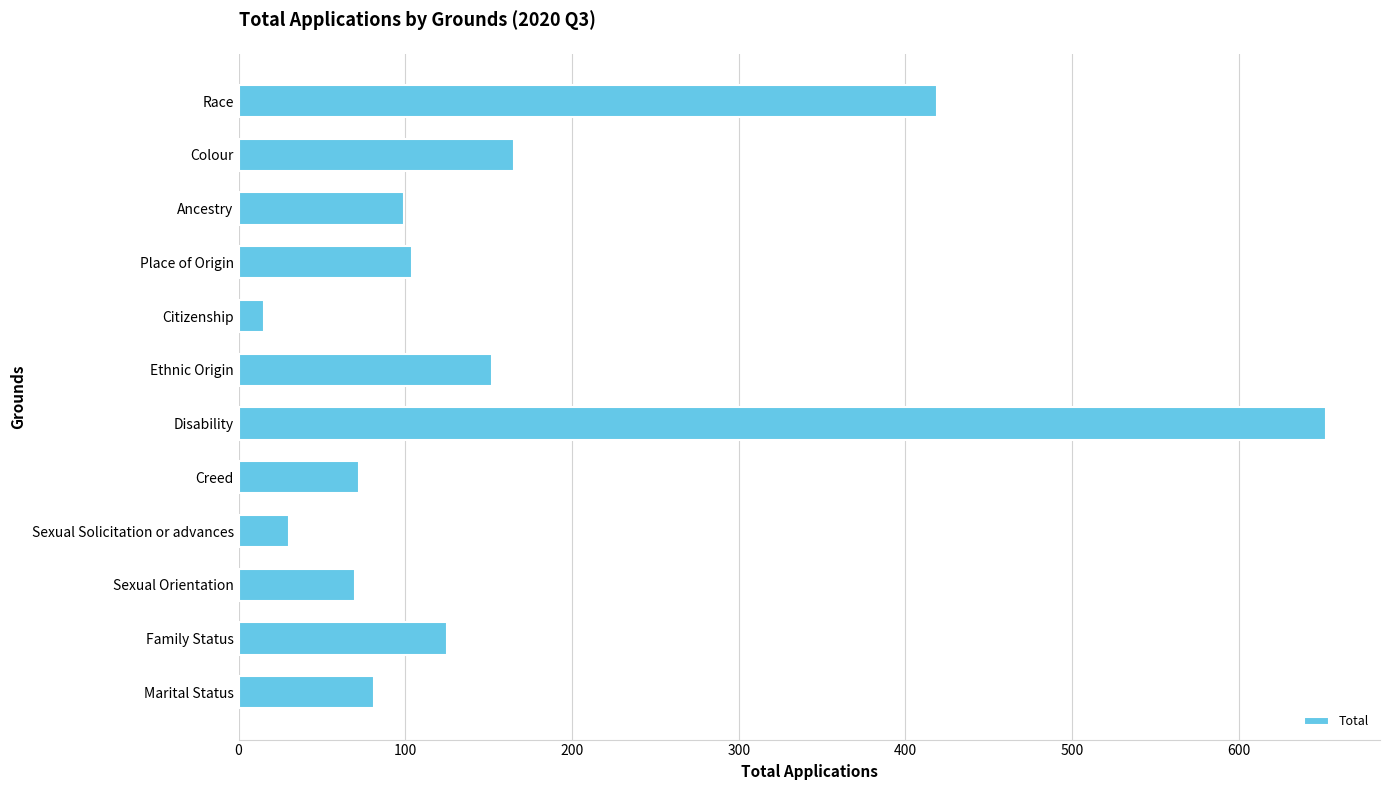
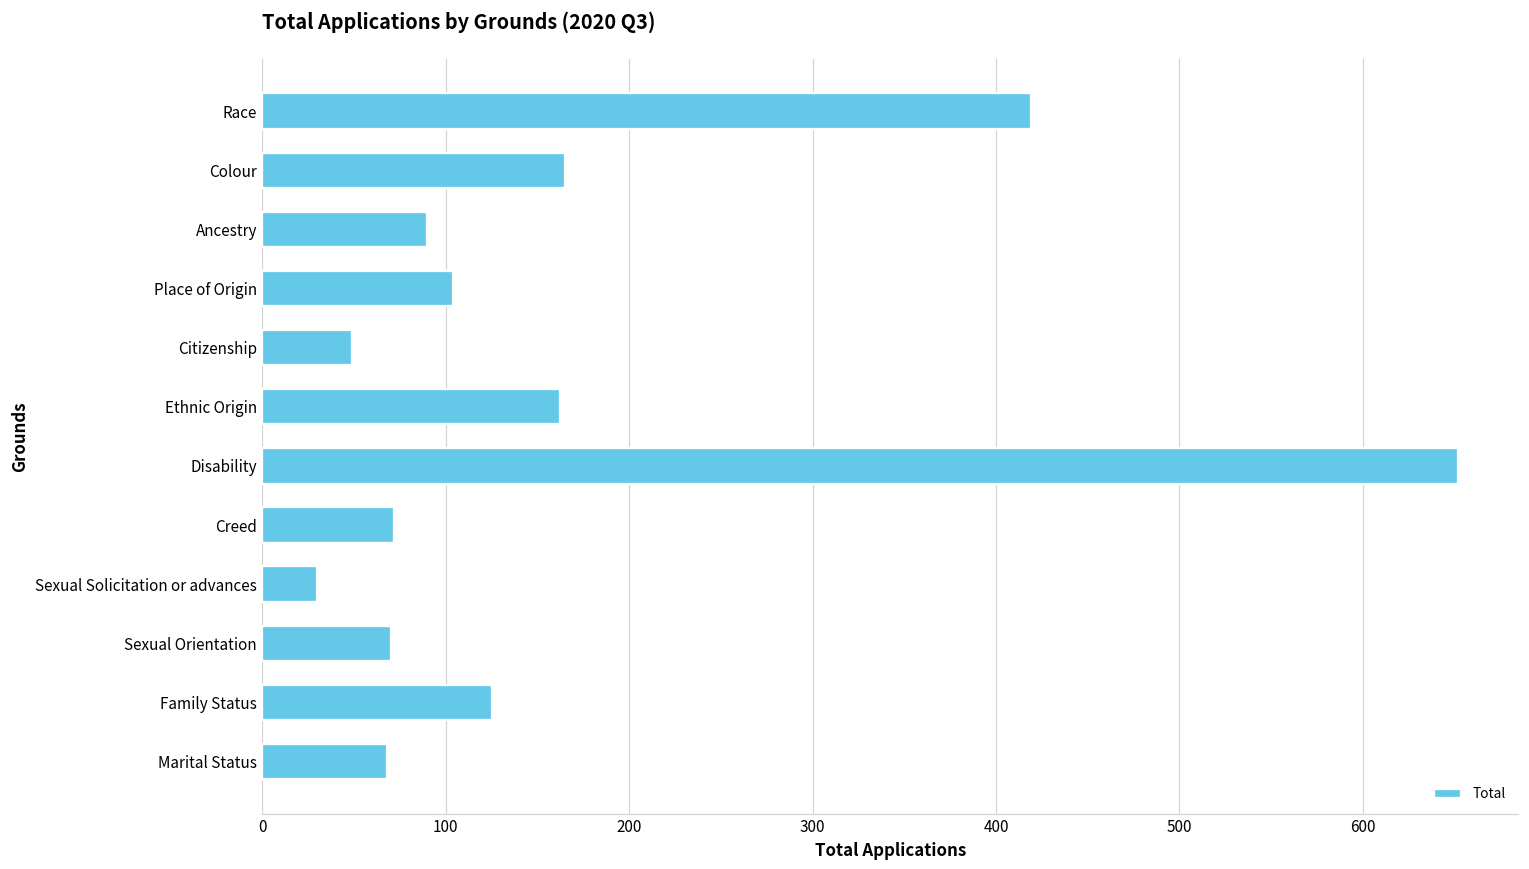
Ancestry: 99 -> 90
Citizenship: 15 -> 49
Ethnic Origin: 152 -> 162
Marital Status: 81 -> 68
